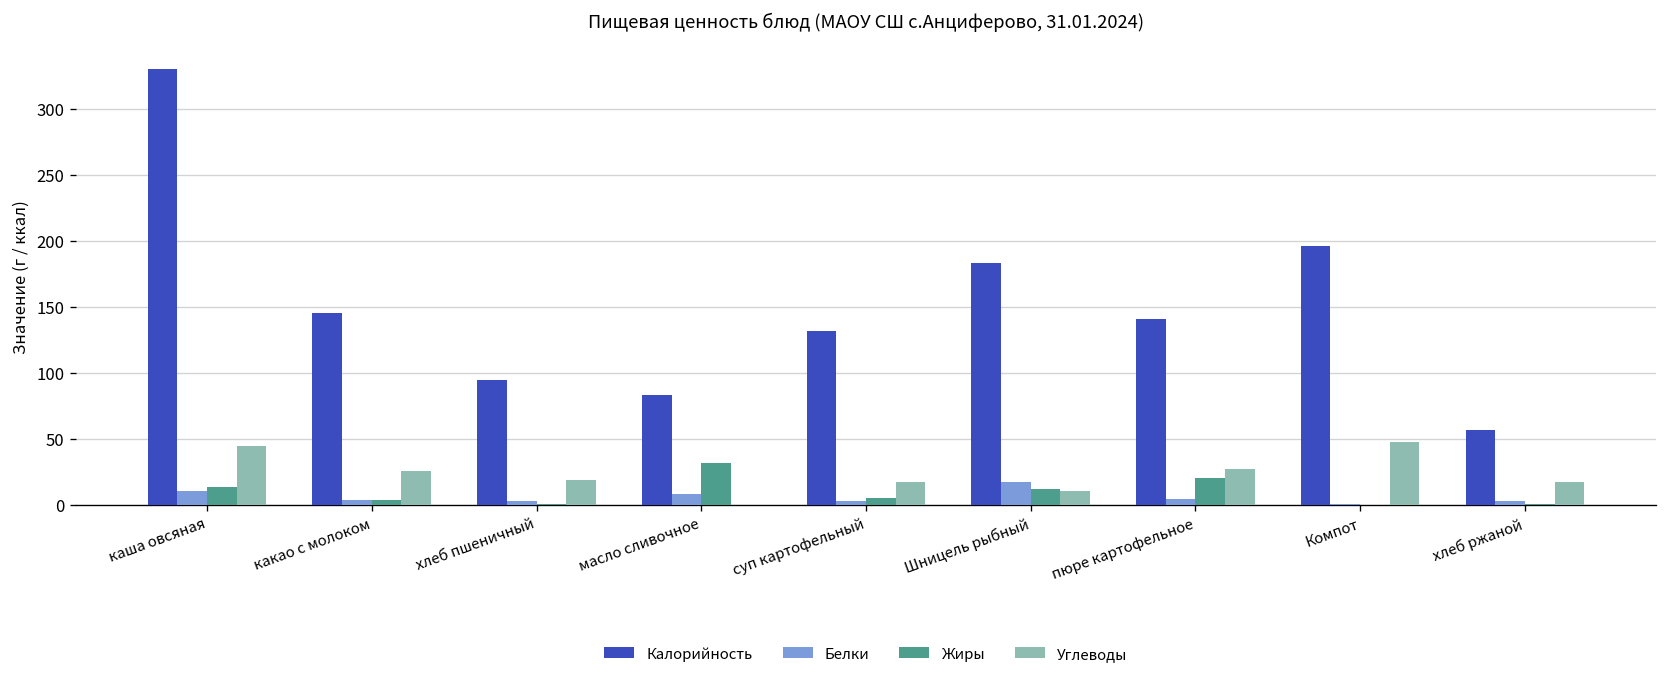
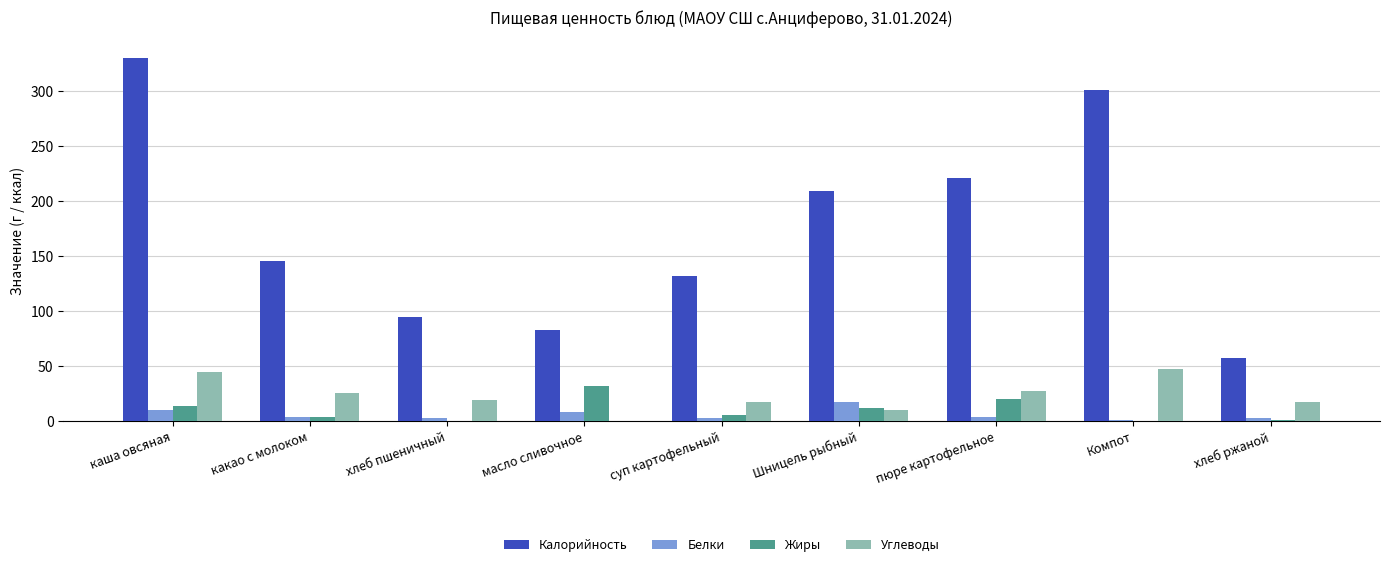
Калорийность, Шницель рыбный: 183 -> 209
Калорийность, пюре картофельное: 141 -> 221
Калорийность, Компот: 197 -> 301
